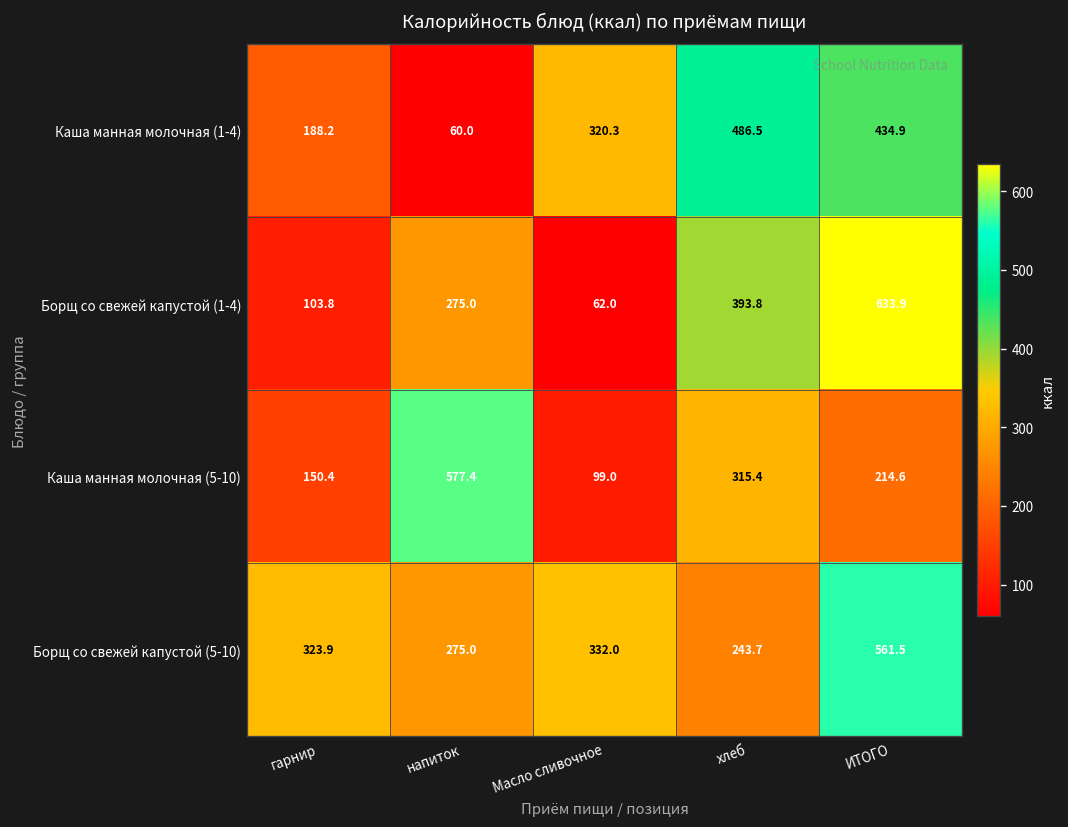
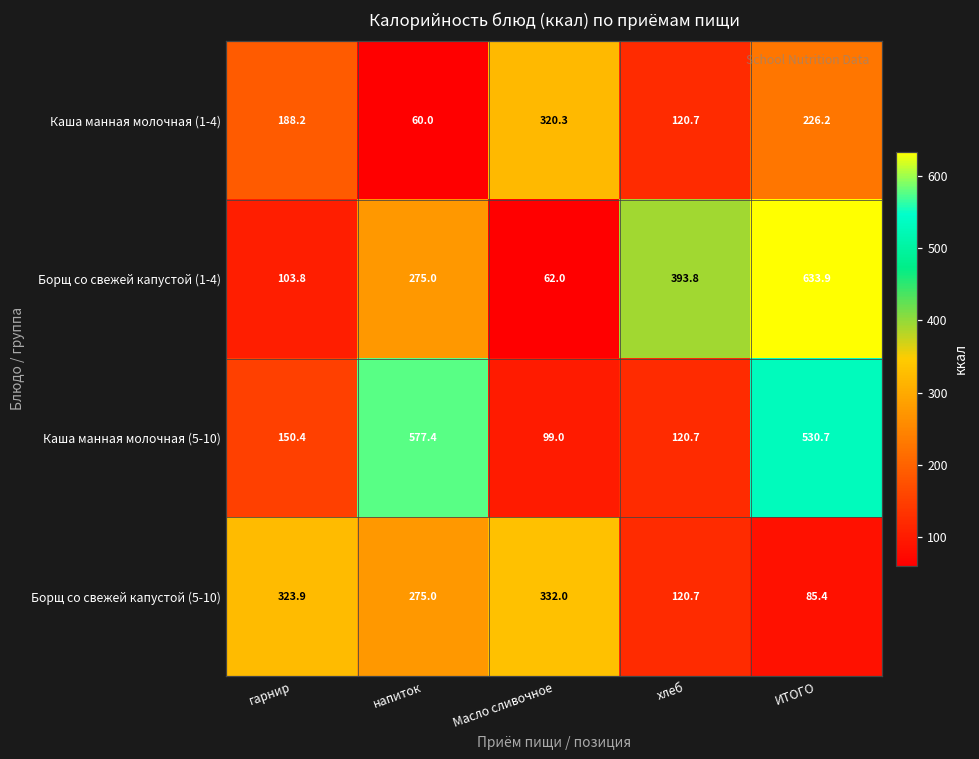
Каша манная молочная (1-4), хлеб: 486.5 -> 120.7
Каша манная молочная (1-4), ИТОГО: 434.9 -> 226.2
Каша манная молочная (5-10), хлеб: 315.4 -> 120.7
Каша манная молочная (5-10), ИТОГО: 214.6 -> 530.7
Борщ со свежей капустой (5-10), хлеб: 243.7 -> 120.7
Борщ со свежей капустой (5-10), ИТОГО: 561.5 -> 85.4
